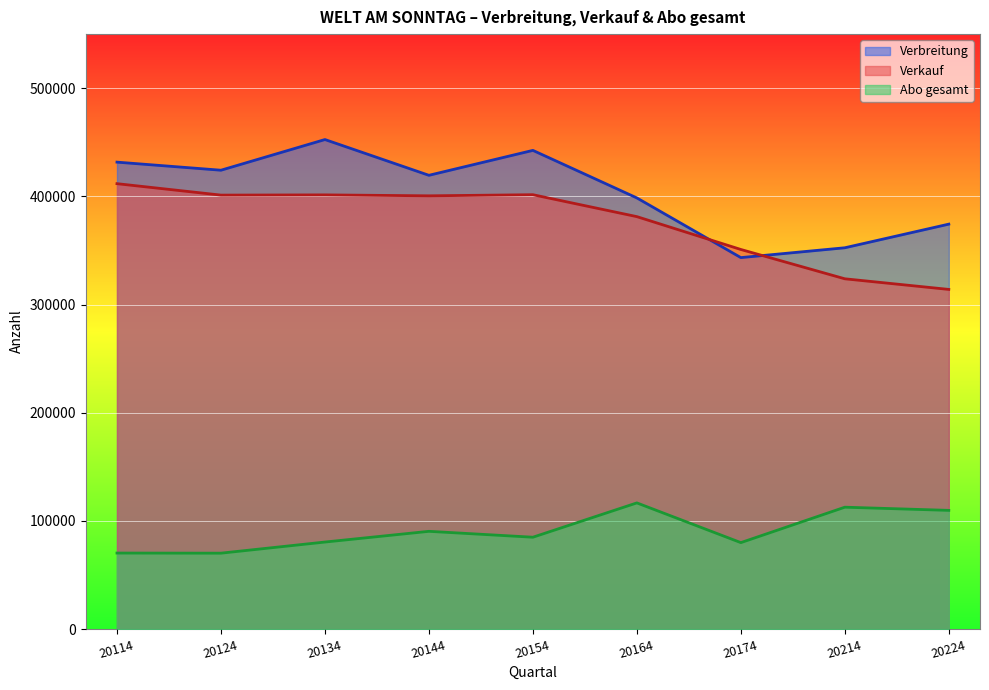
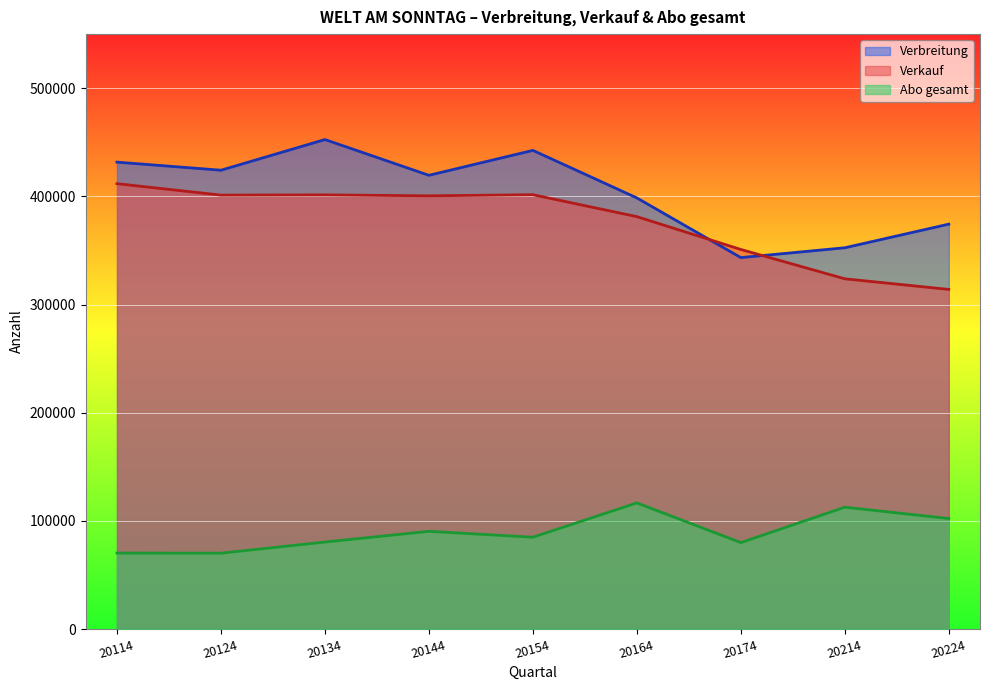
Abo gesamt, 20224: 110000 -> 102000
